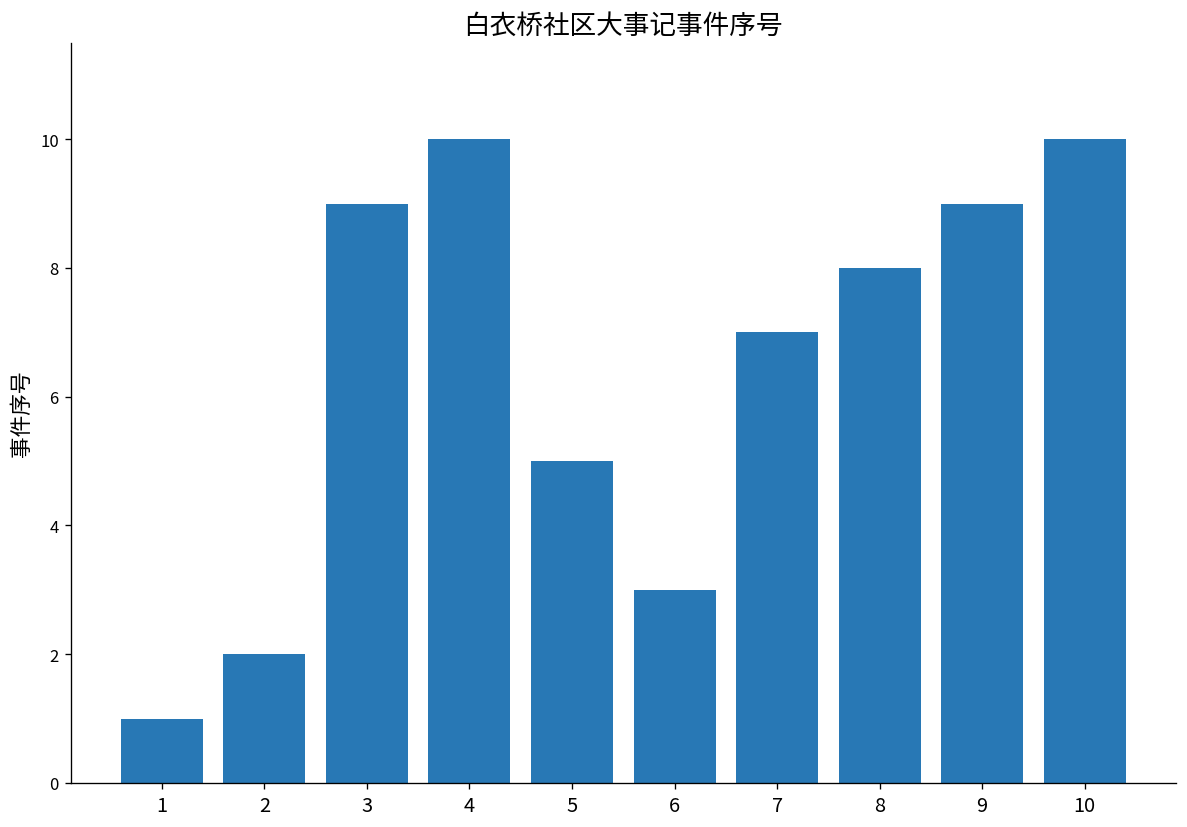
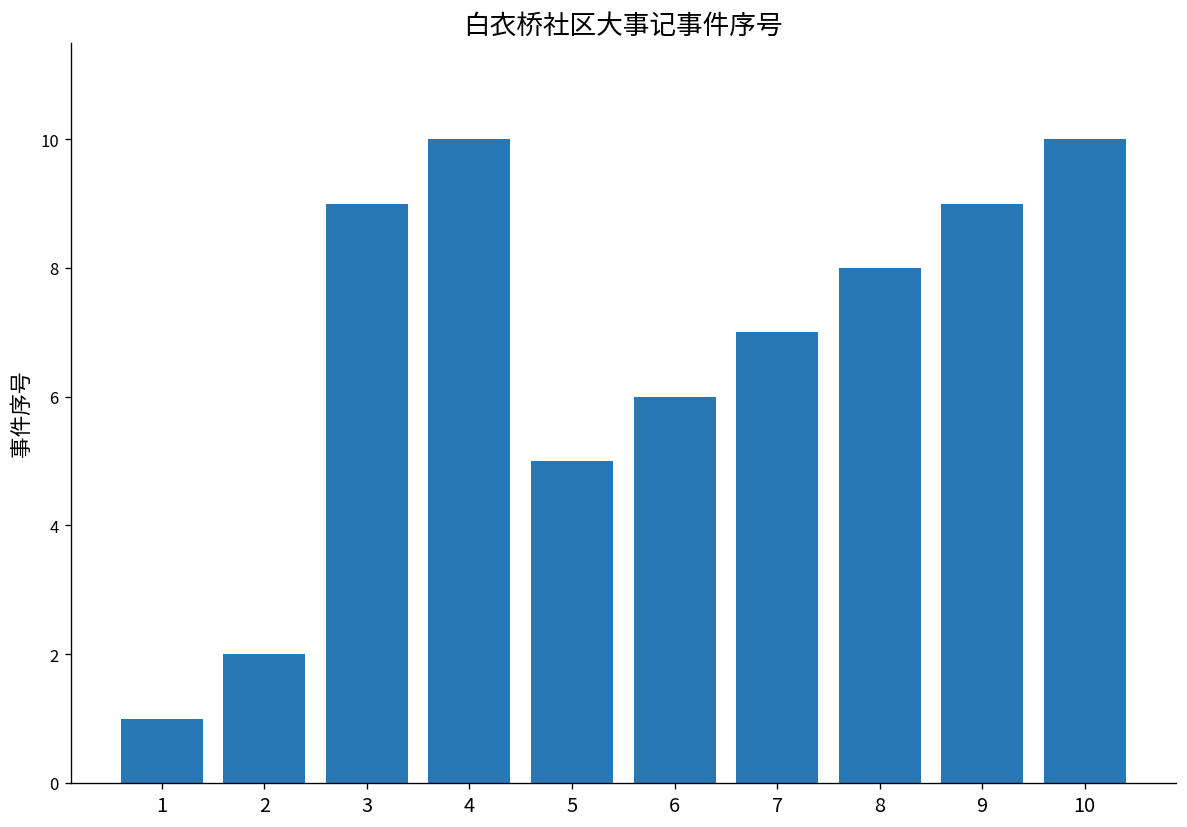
6: 3 -> 6
